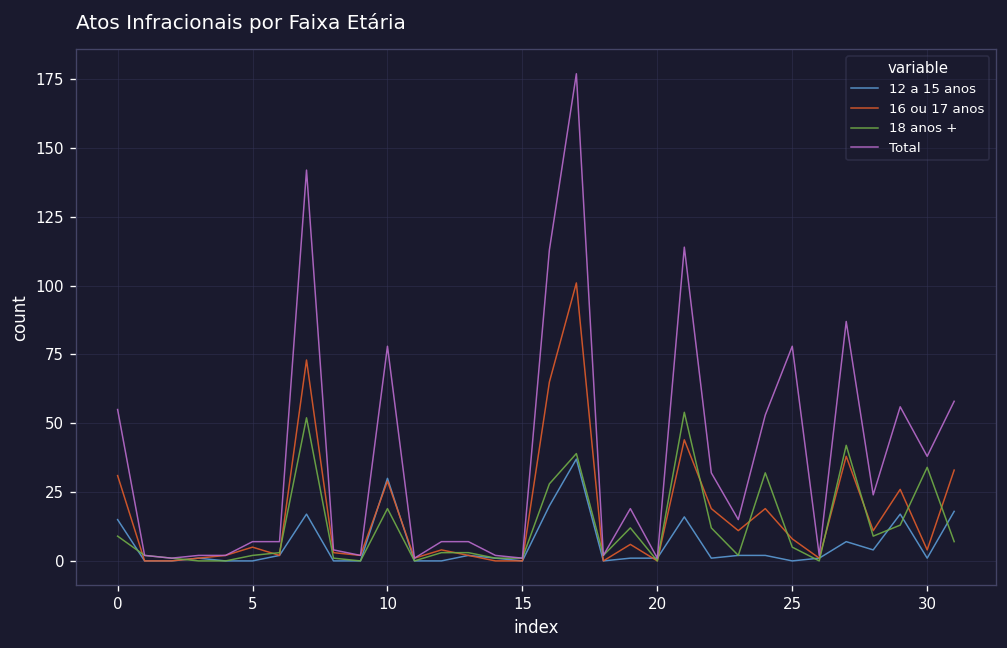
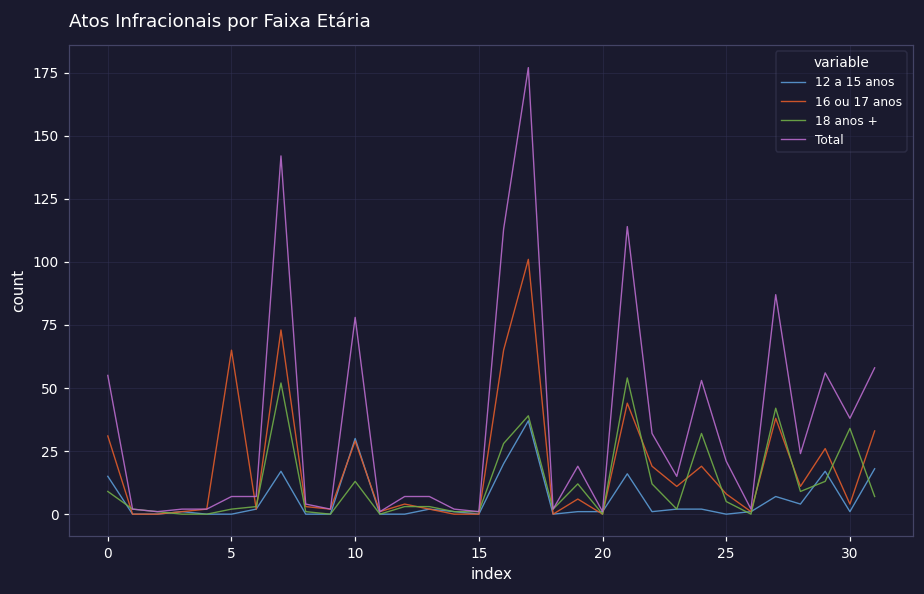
16 ou 17 anos, 5: 5 -> 65
18 anos +, 10: 19 -> 13
Total, 25: 78 -> 21
